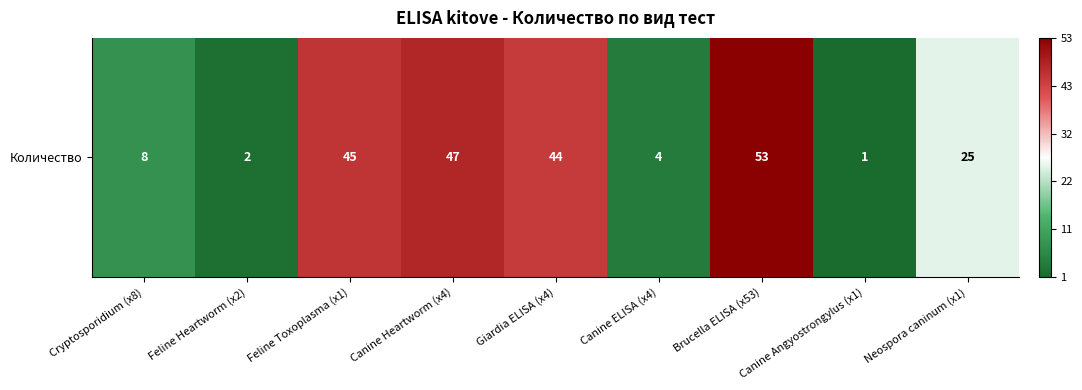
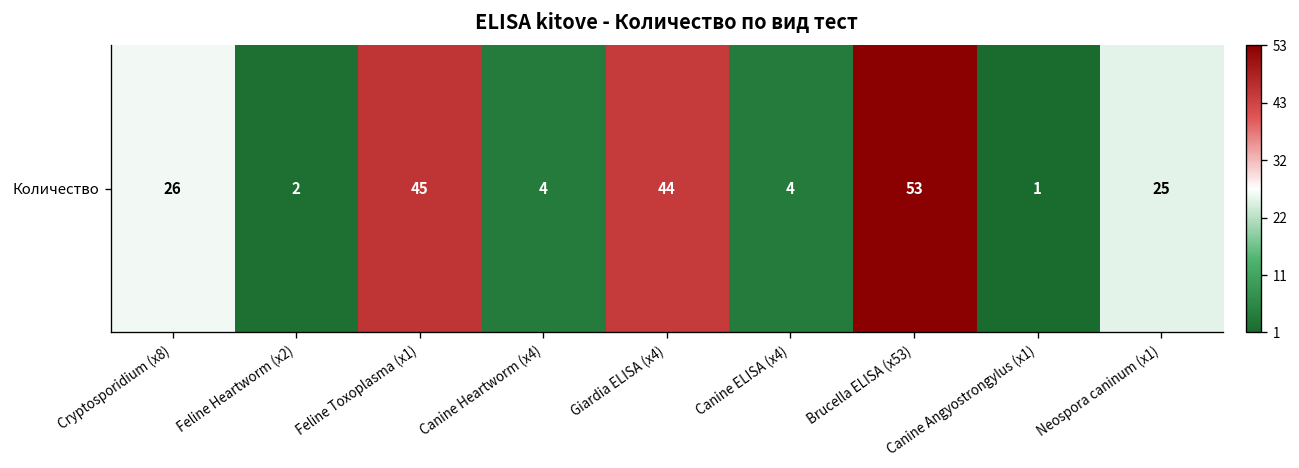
Количество, Cryptosporidium (x8): 8 -> 26
Количество, Canine Heartworm (x4): 47 -> 4
